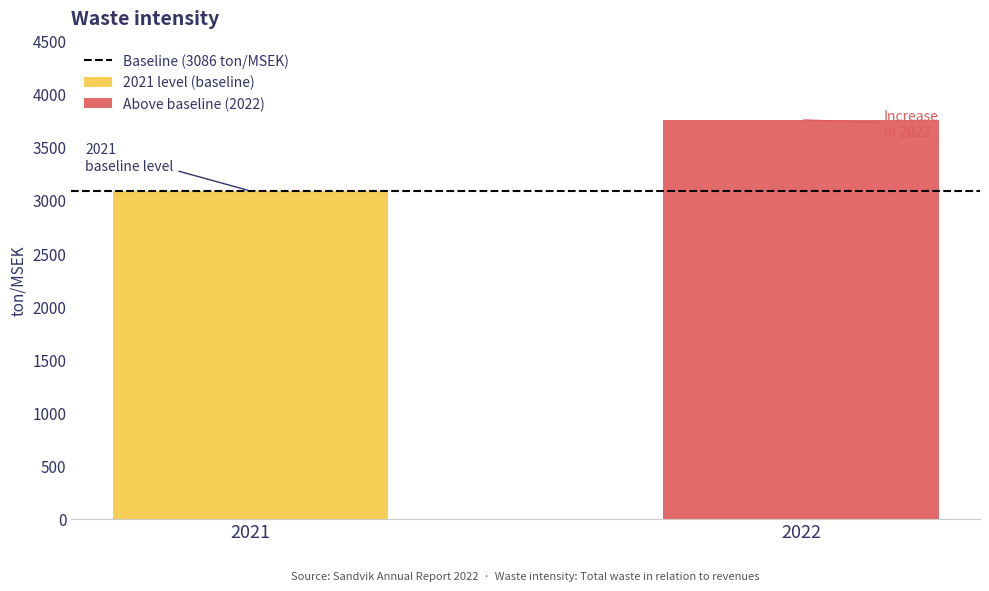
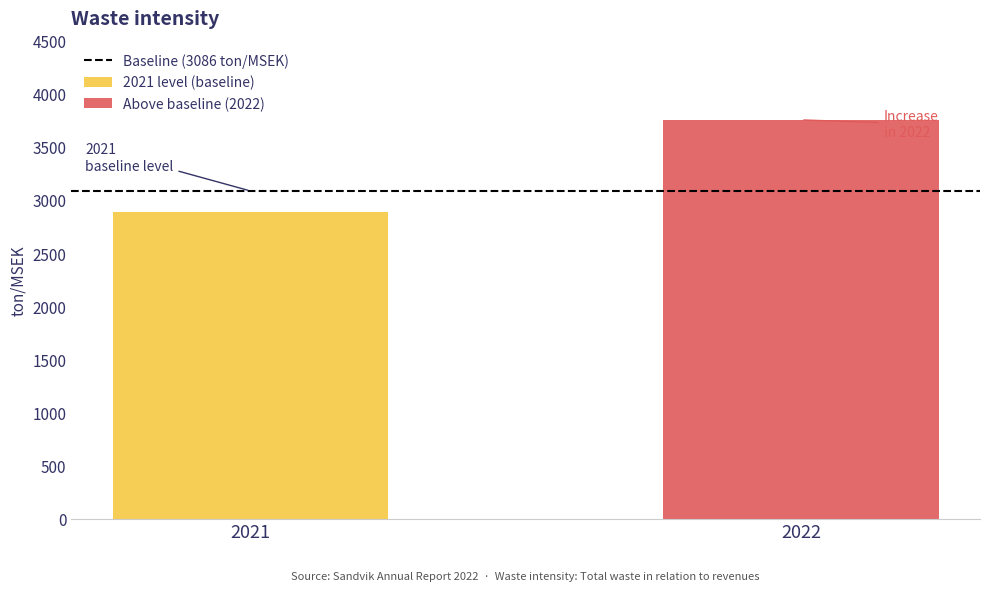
2021: 3090 -> 2890
